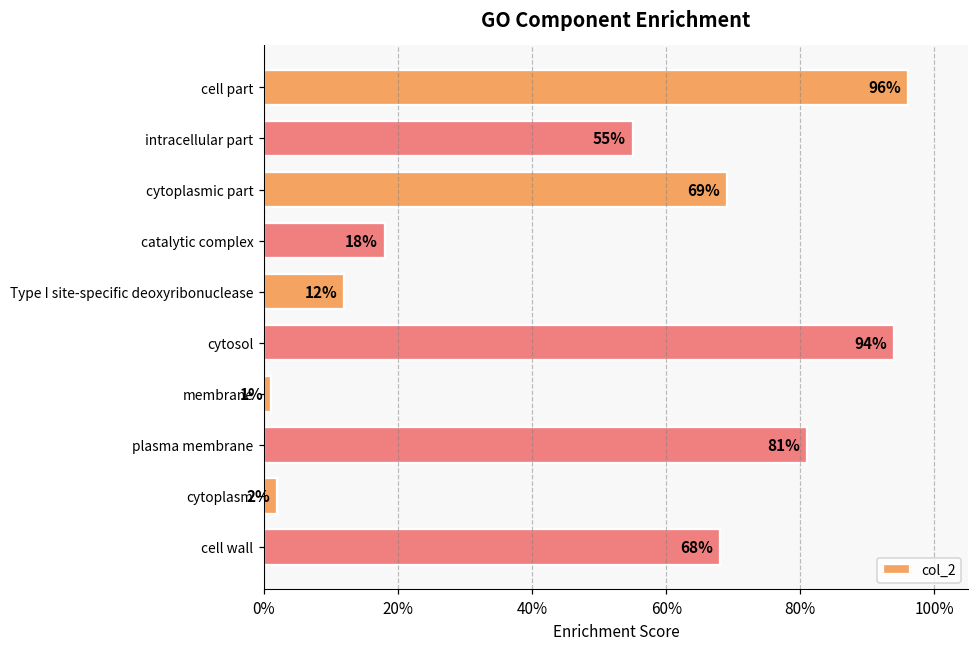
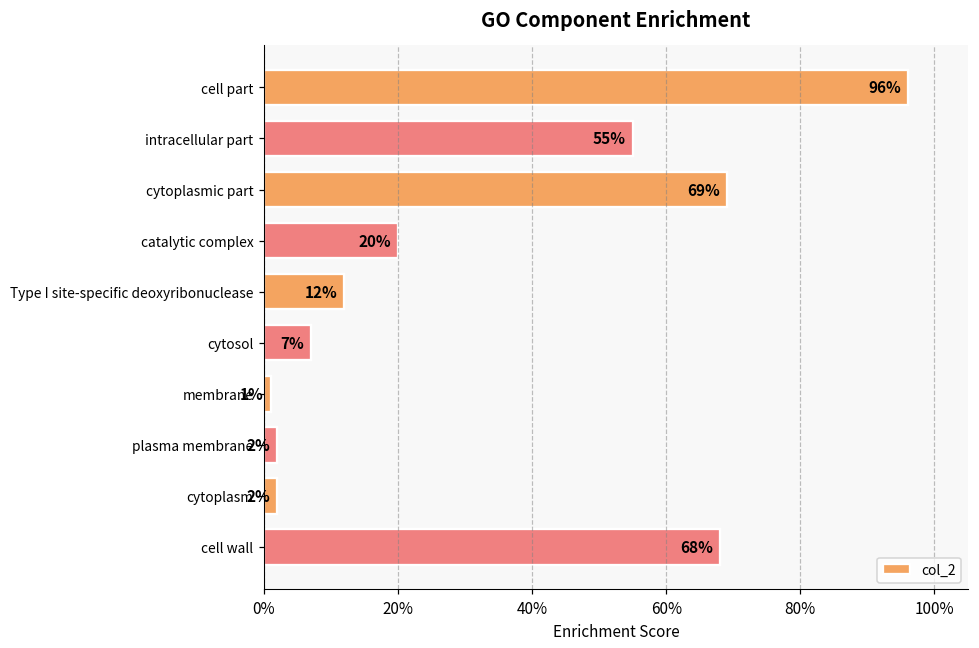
catalytic complex: 18% -> 20%
cytosol: 94% -> 7%
plasma membrane: 81% -> 2%
